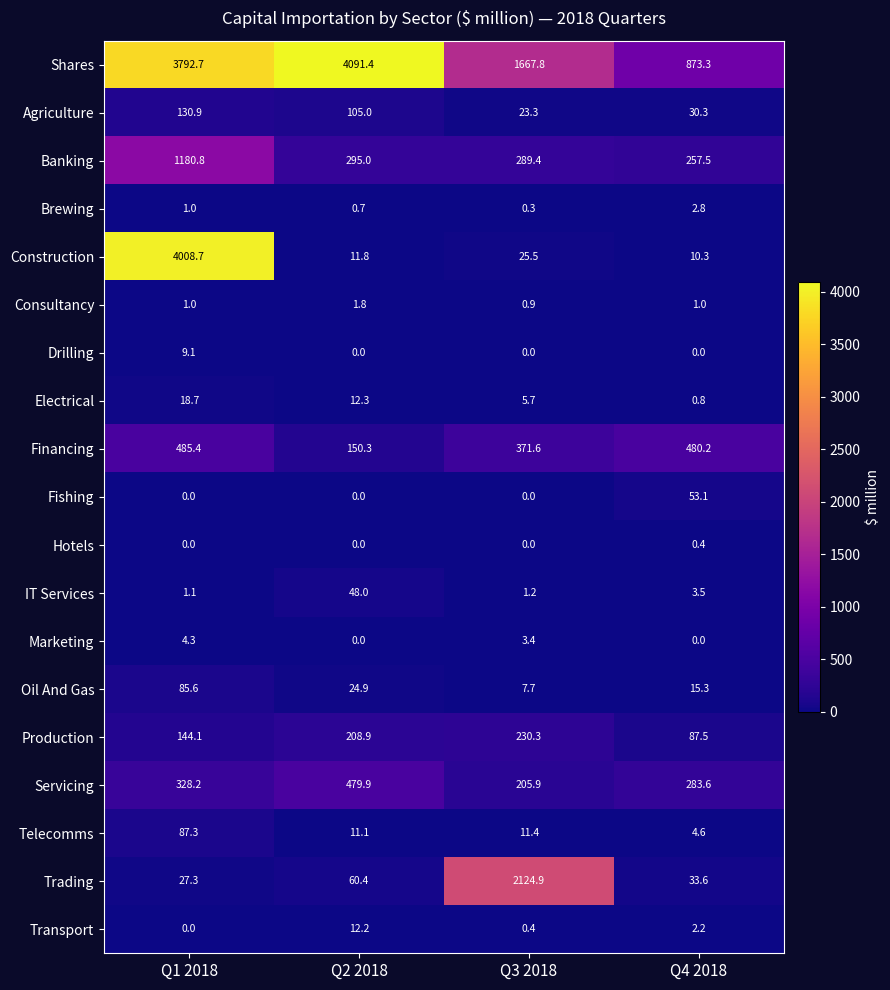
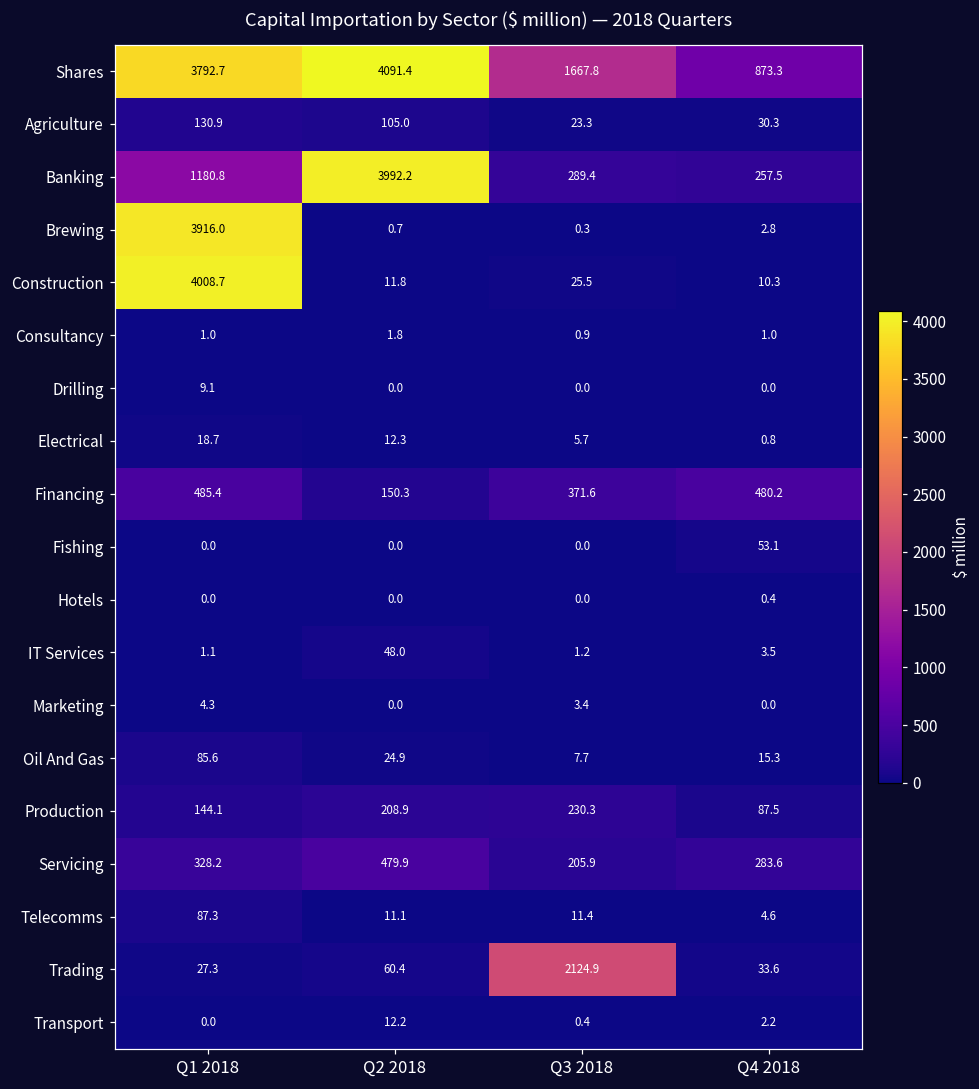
Banking, Q2 2018: 295.0 -> 3992.2
Brewing, Q1 2018: 1.0 -> 3916.0
